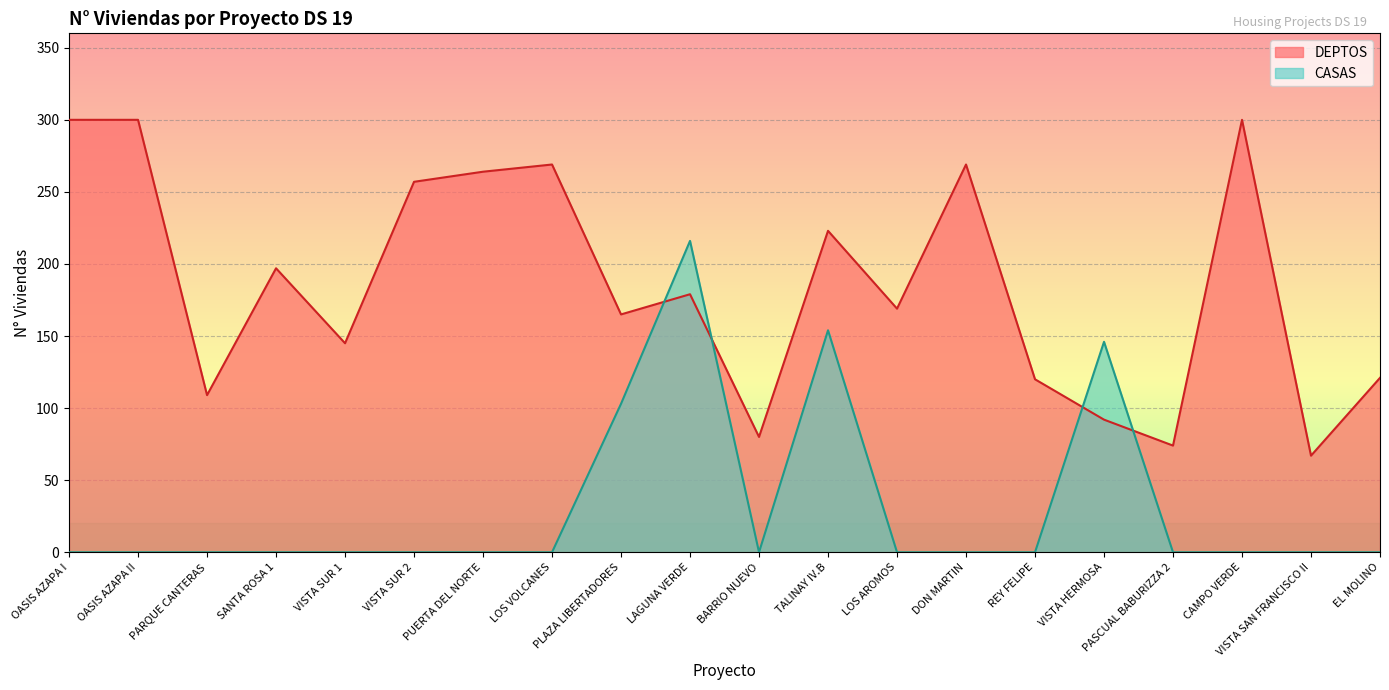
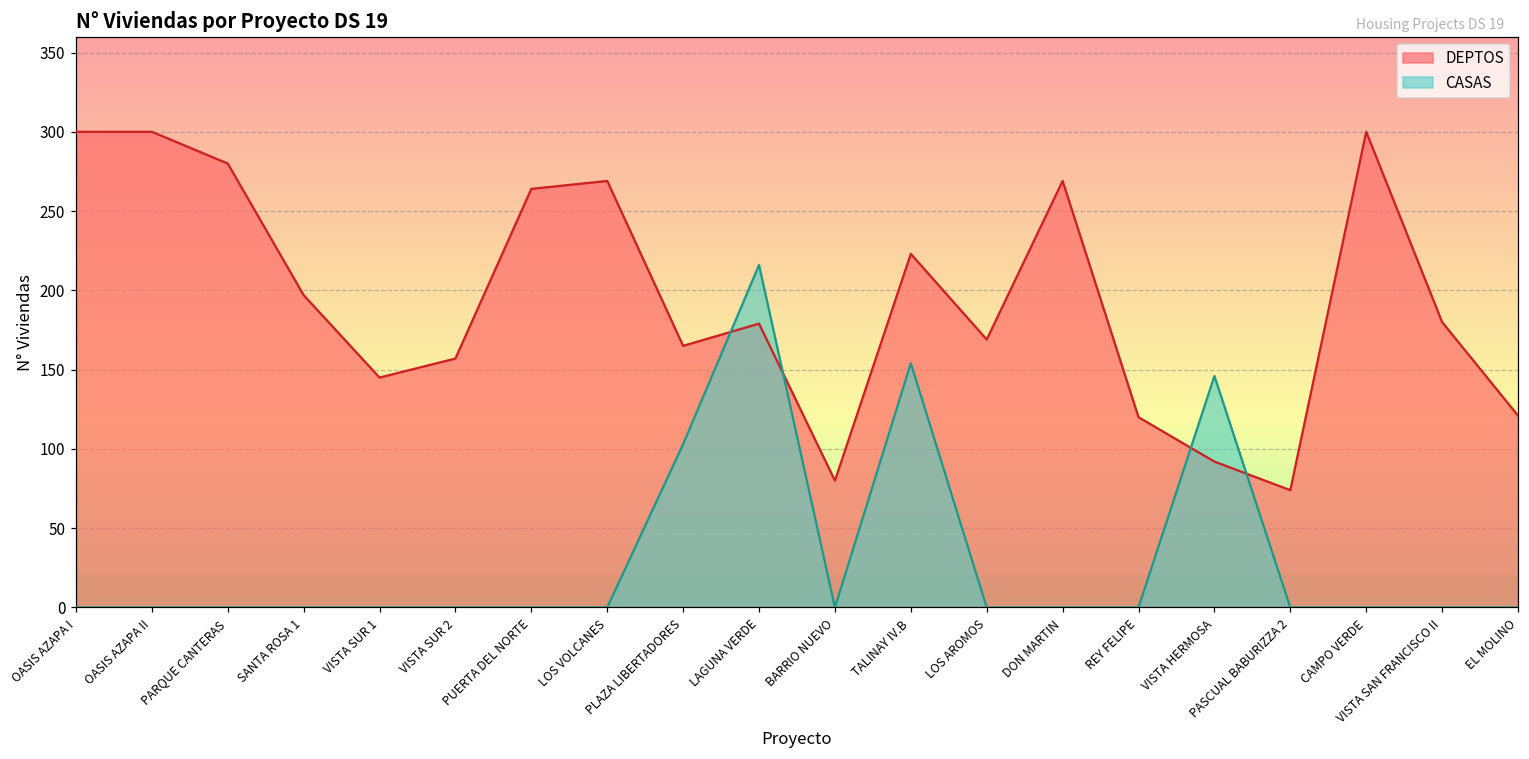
DEPTOS, PARQUE CANTERAS: 109 -> 280
DEPTOS, VISTA SUR 2: 257 -> 157
DEPTOS, VISTA SAN FRANCISCO II: 67 -> 180
